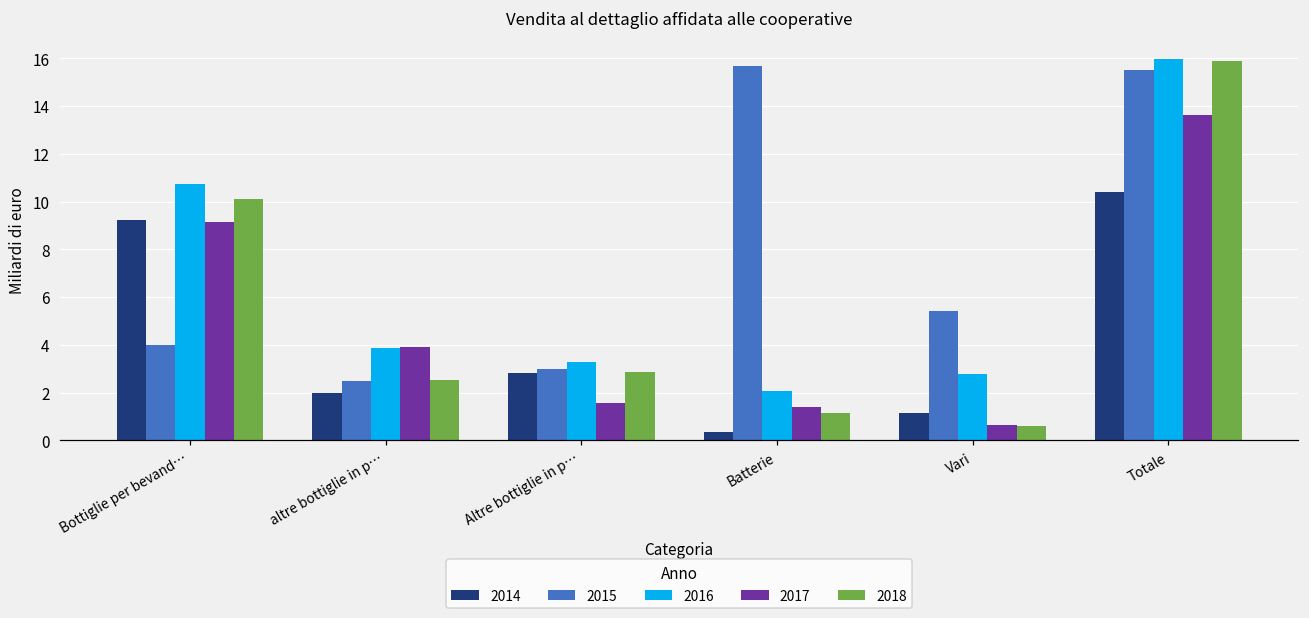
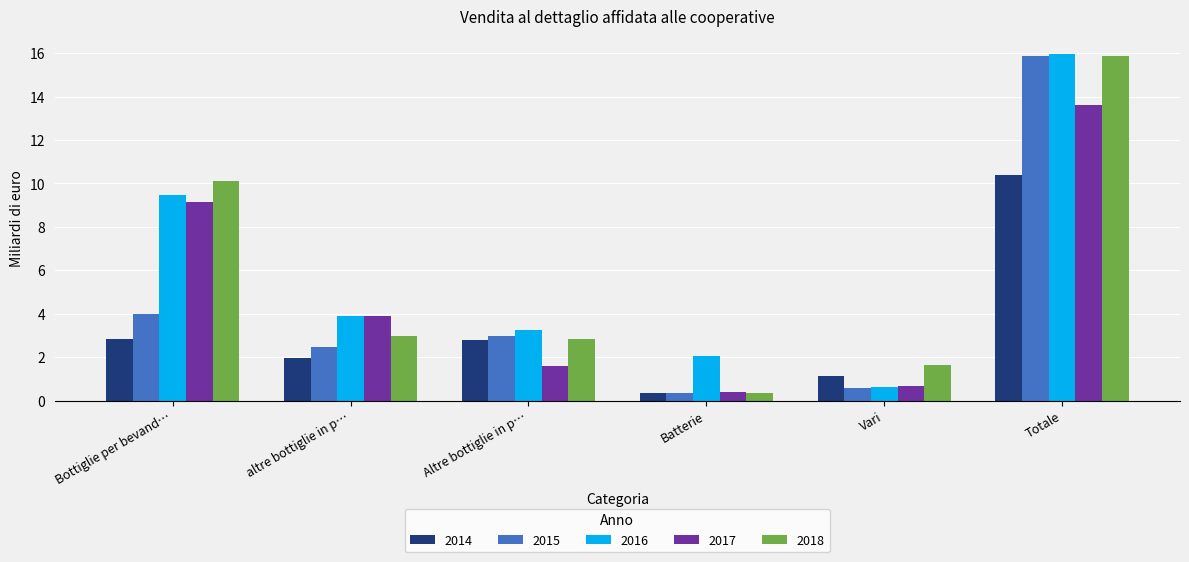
2014, Bottiglie per bevand…: 9.2 -> 2.9
2016, Bottiglie per bevand…: 10.7 -> 9.5
2018, altre bottiglie in p…: 2.5 -> 3.0
2015, Batterie: 15.7 -> 0.4
2017, Batterie: 1.4 -> 0.4
2018, Batterie: 1.2 -> 0.4
2015, Vari: 5.4 -> 0.6
2016, Vari: 2.8 -> 0.6
2018, Vari: 0.6 -> 1.6
2015, Totale: 15.5 -> 15.9
